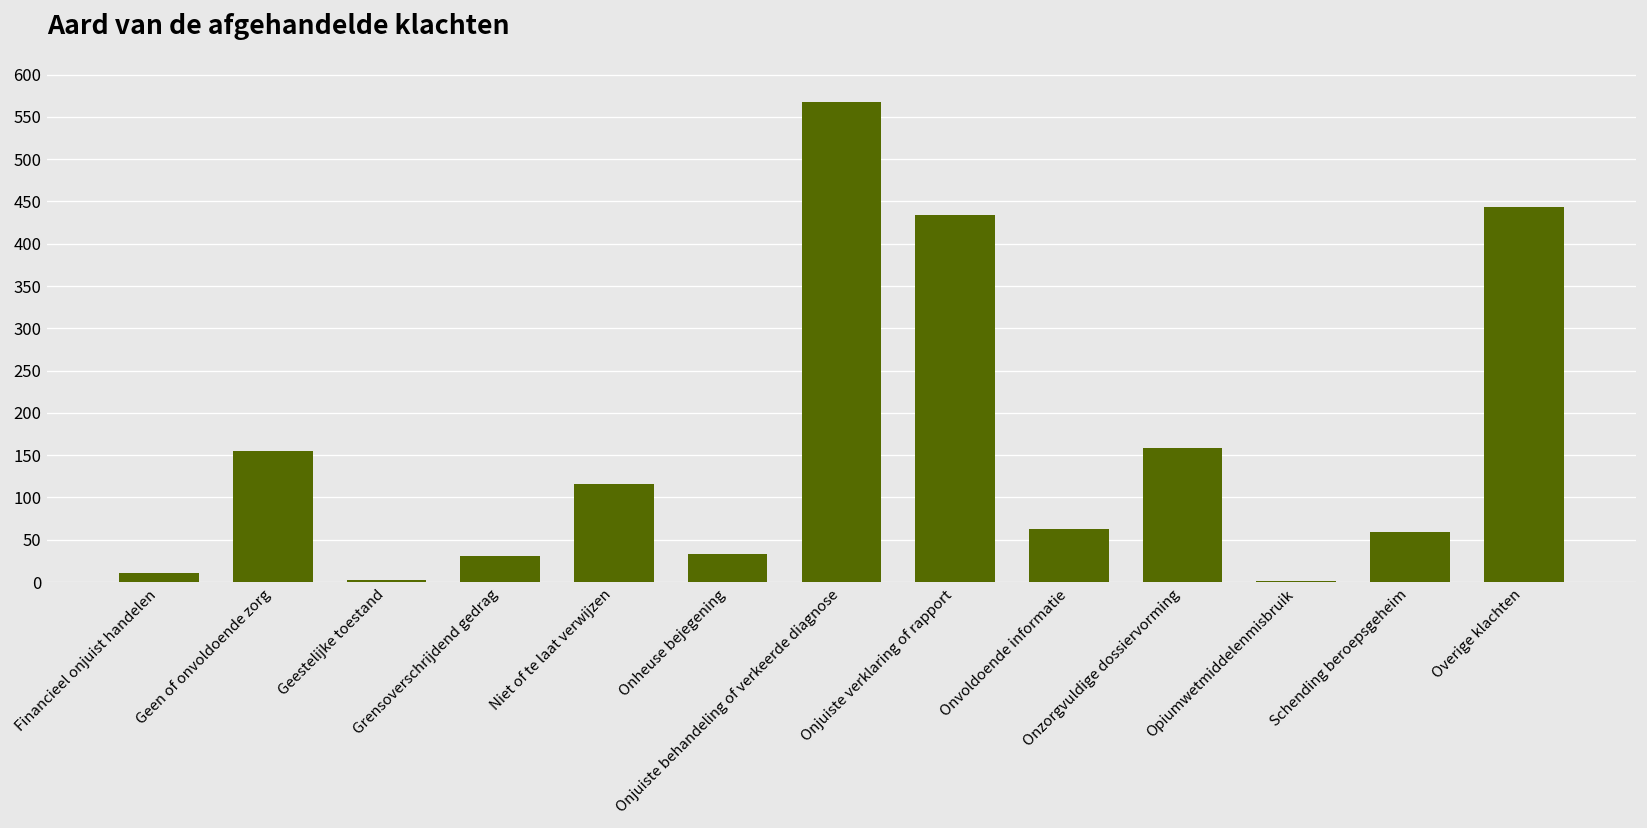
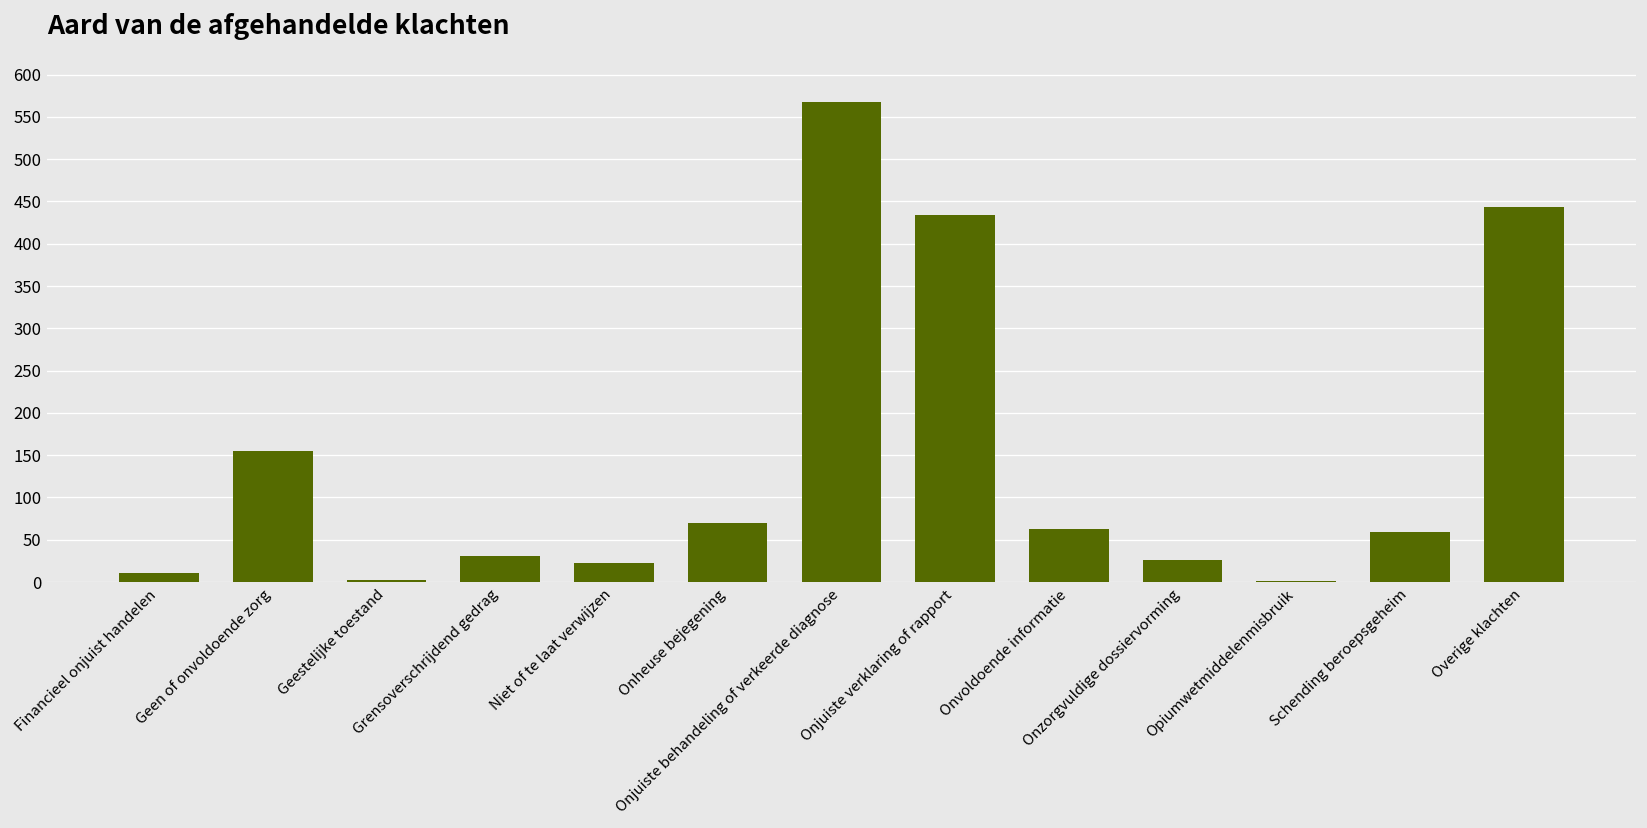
Niet of te laat verwijzen: 120 -> 20
Onheuse bejegening: 30 -> 70
Onzorgvuldige dossiervorming: 160 -> 30
